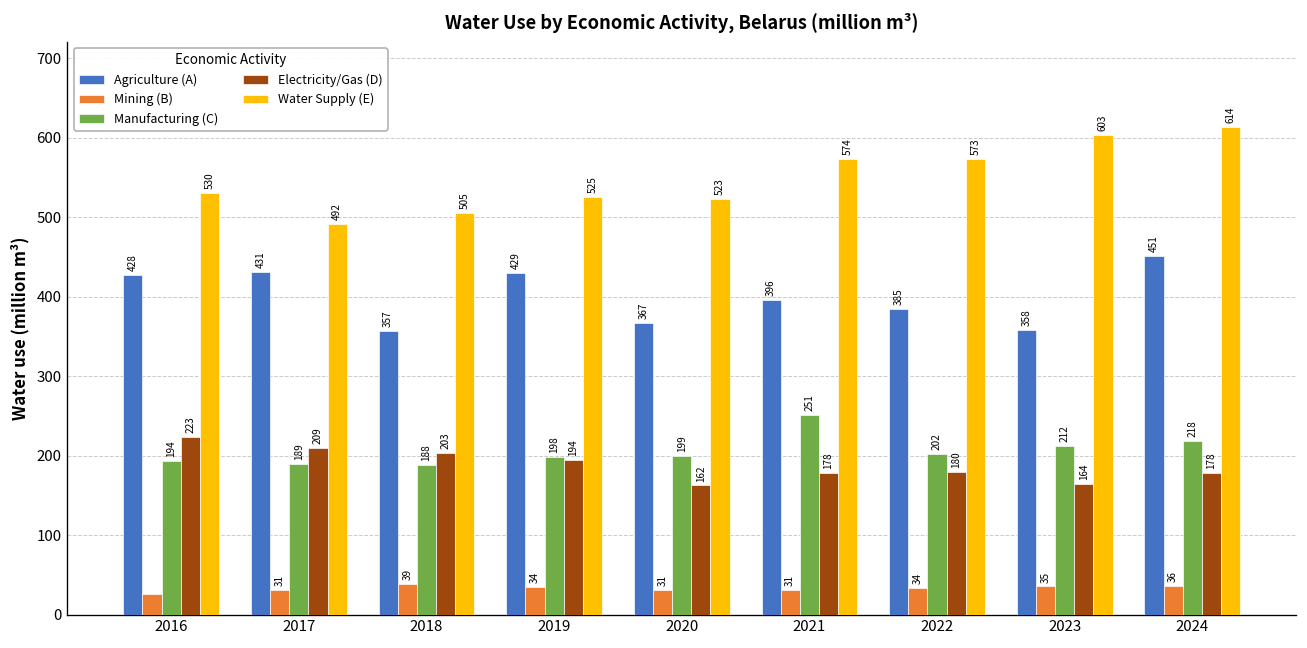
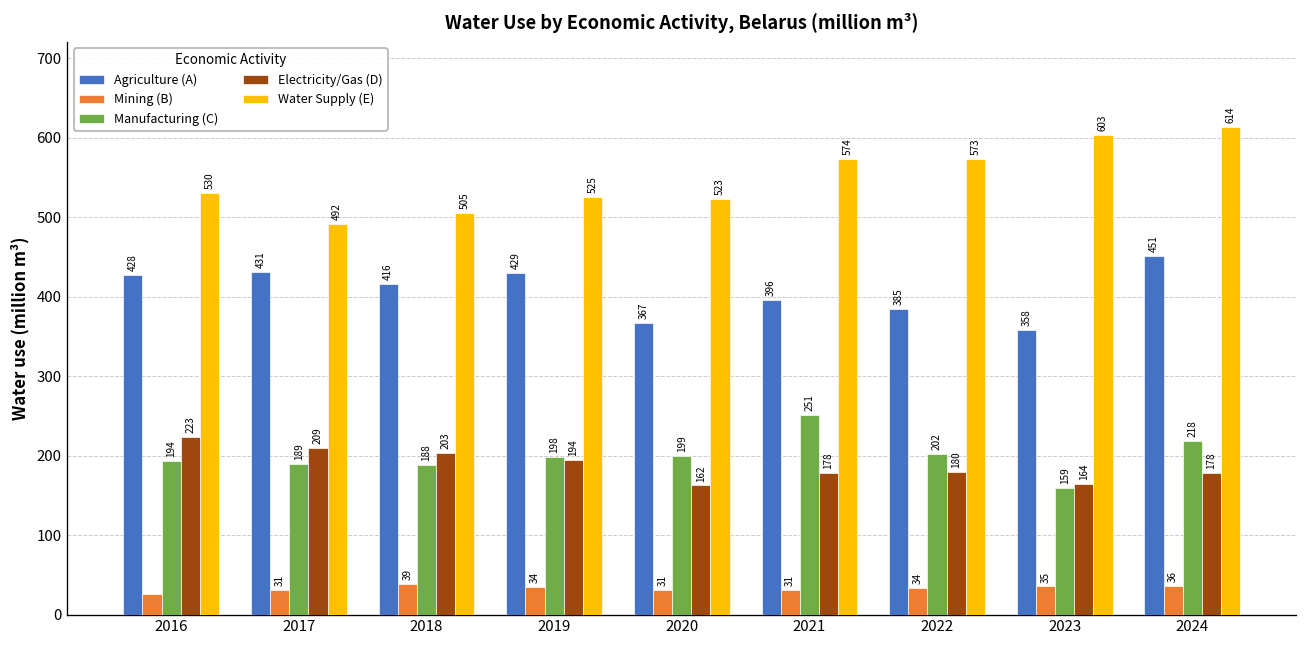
Agriculture (A), 2018: 357 -> 416
Manufacturing (C), 2023: 212 -> 159
